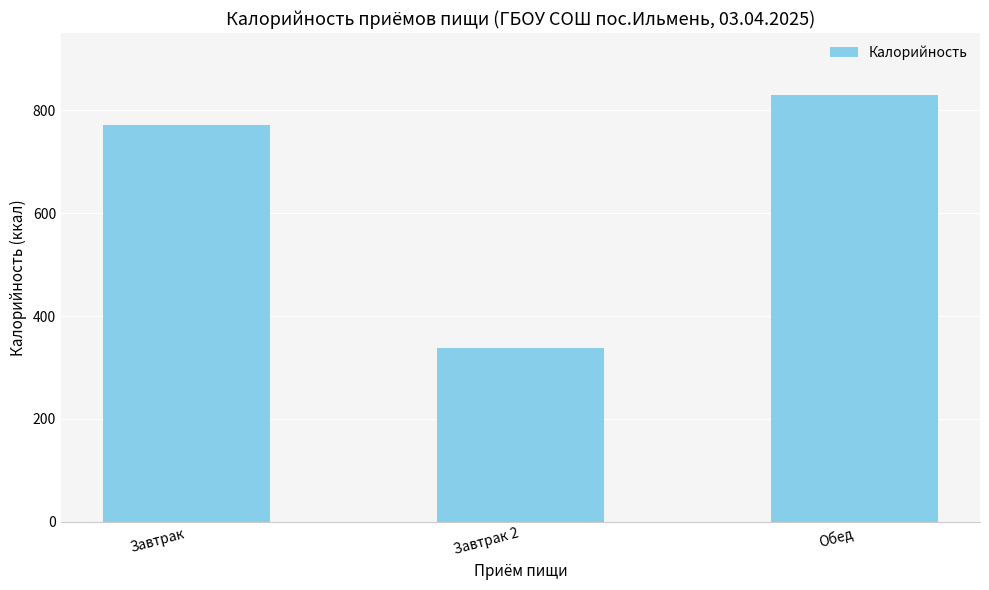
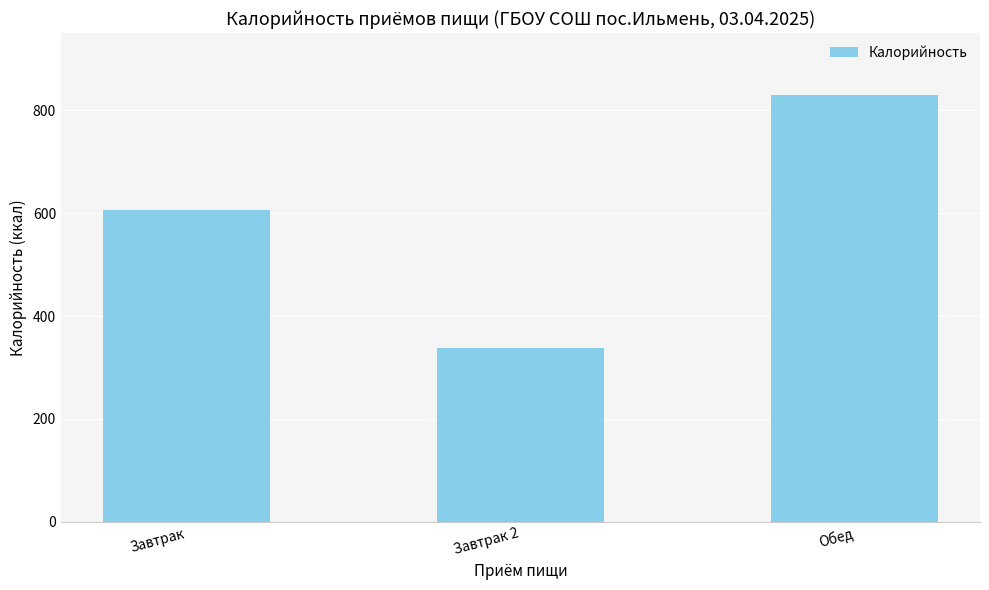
Завтрак: 770 -> 610
